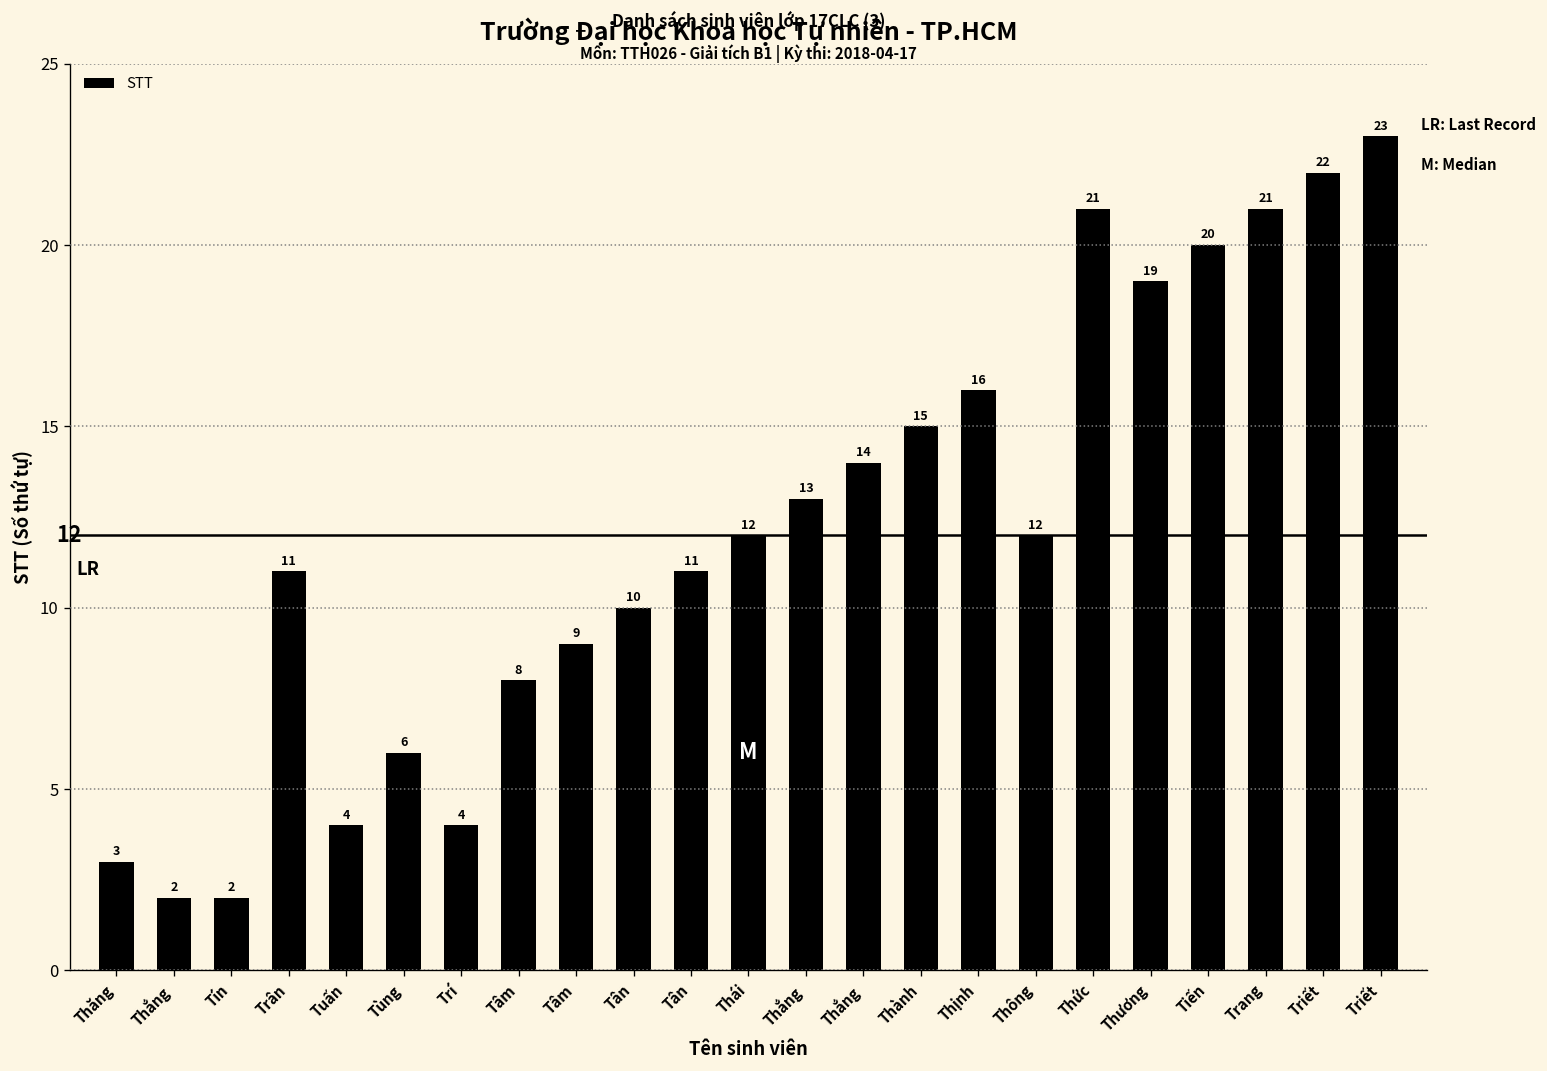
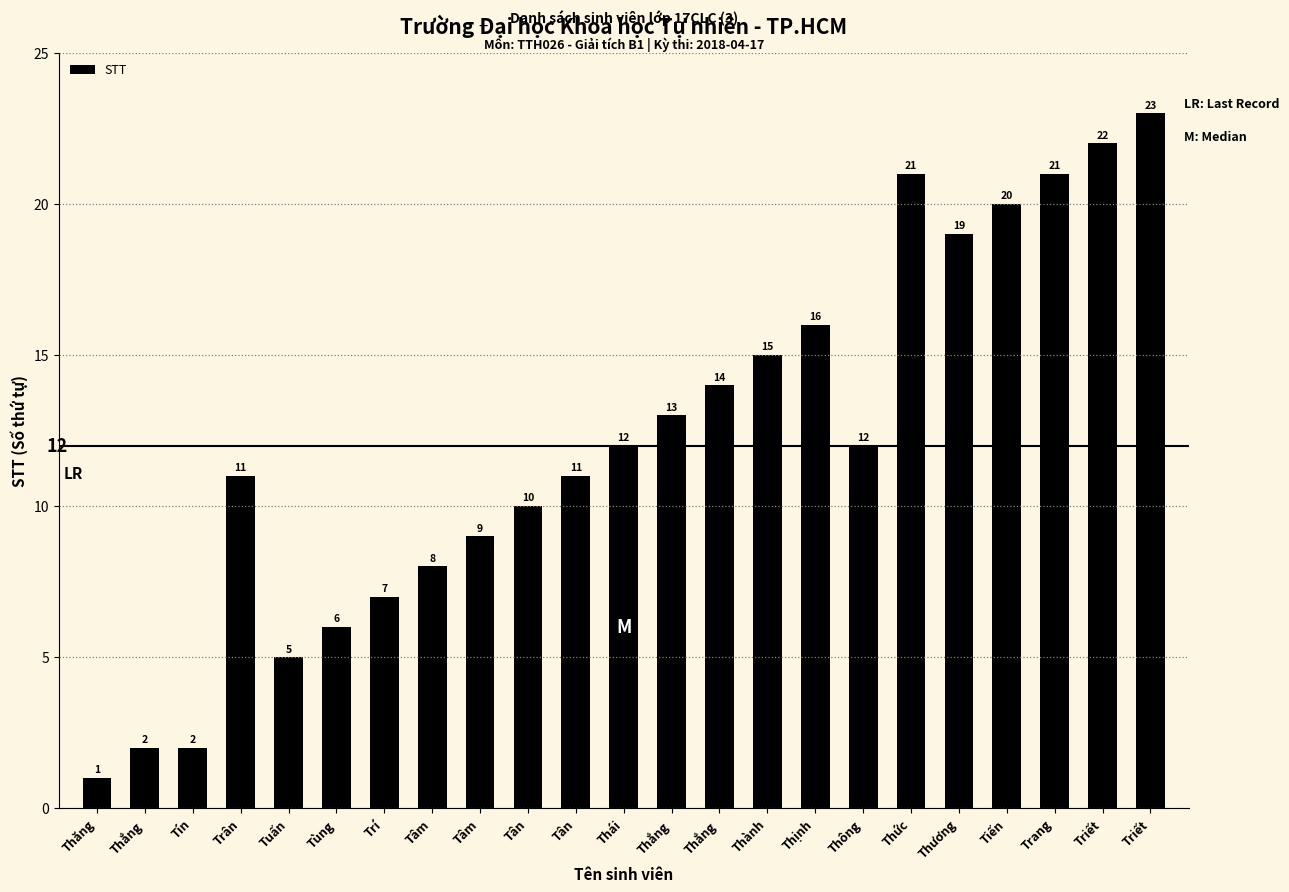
Thăng: 3 -> 1
Tuấn: 4 -> 5
Trí: 4 -> 7
